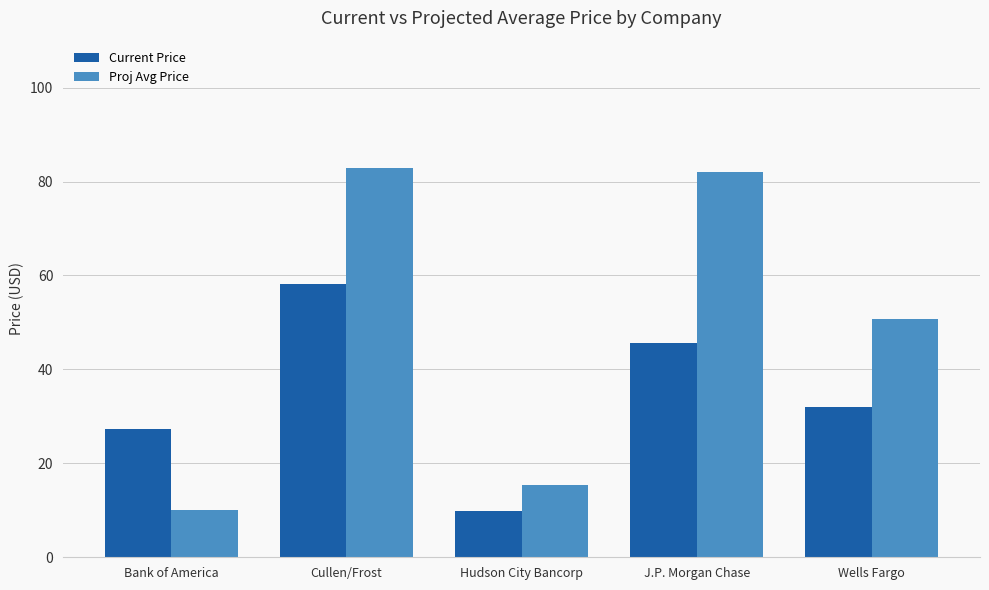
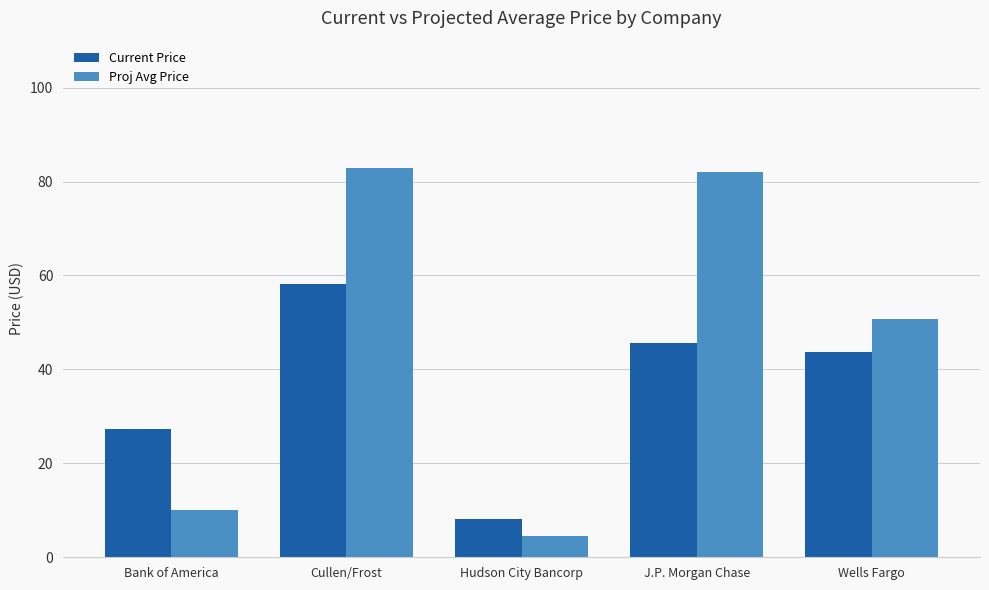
Current Price, Hudson City Bancorp: 10 -> 8
Proj Avg Price, Hudson City Bancorp: 15 -> 4
Current Price, Wells Fargo: 32 -> 44
